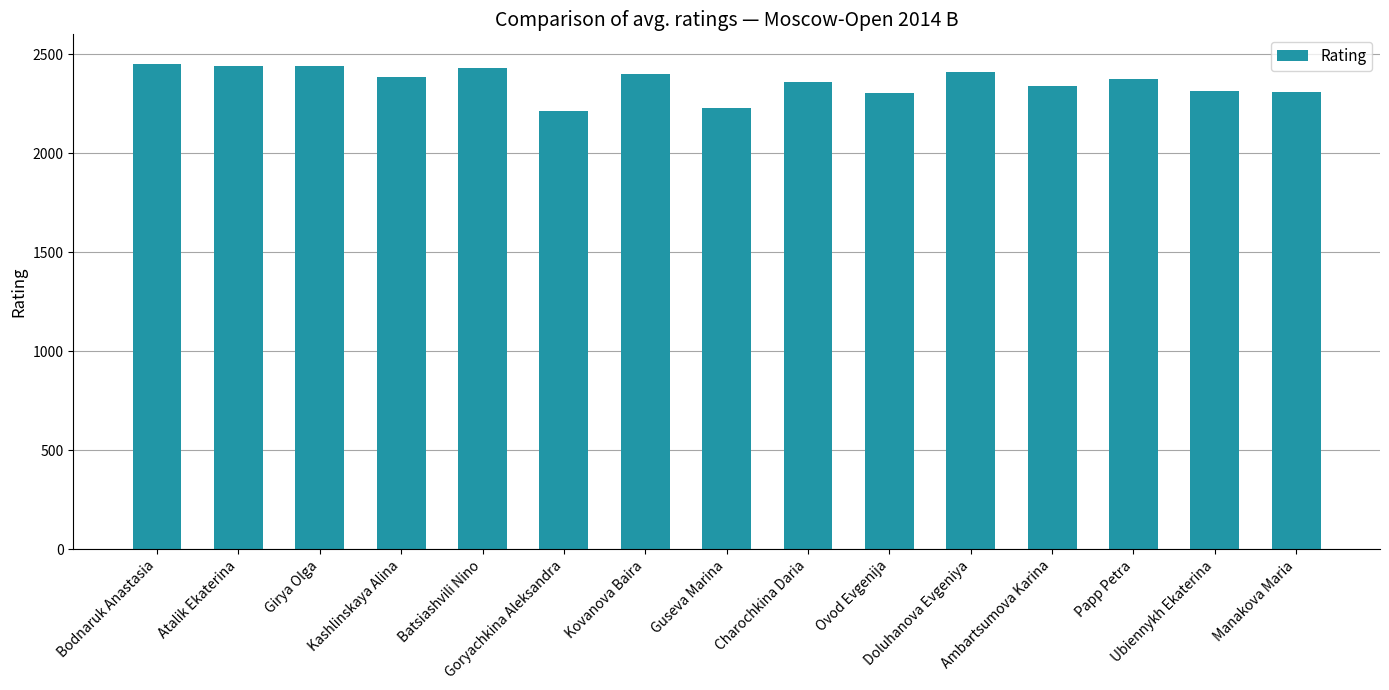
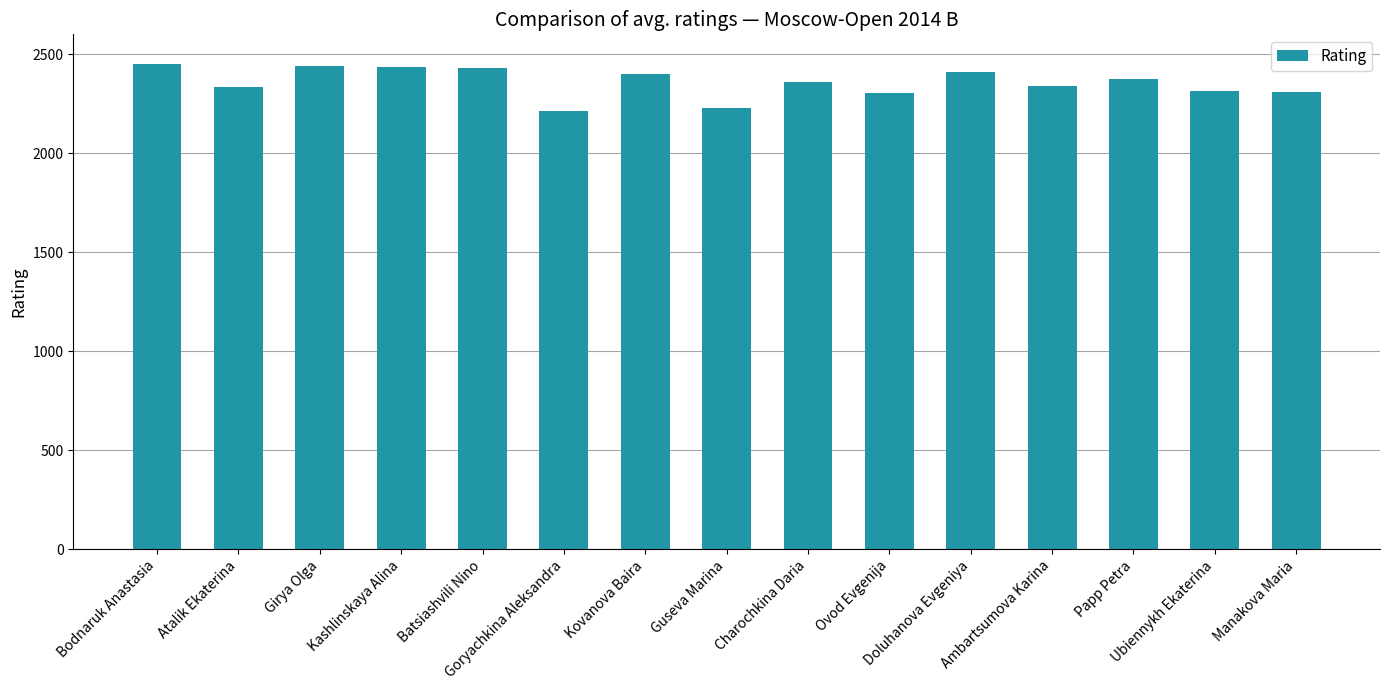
Atalik Ekaterina: 2440 -> 2340
Kashlinskaya Alina: 2380 -> 2430
